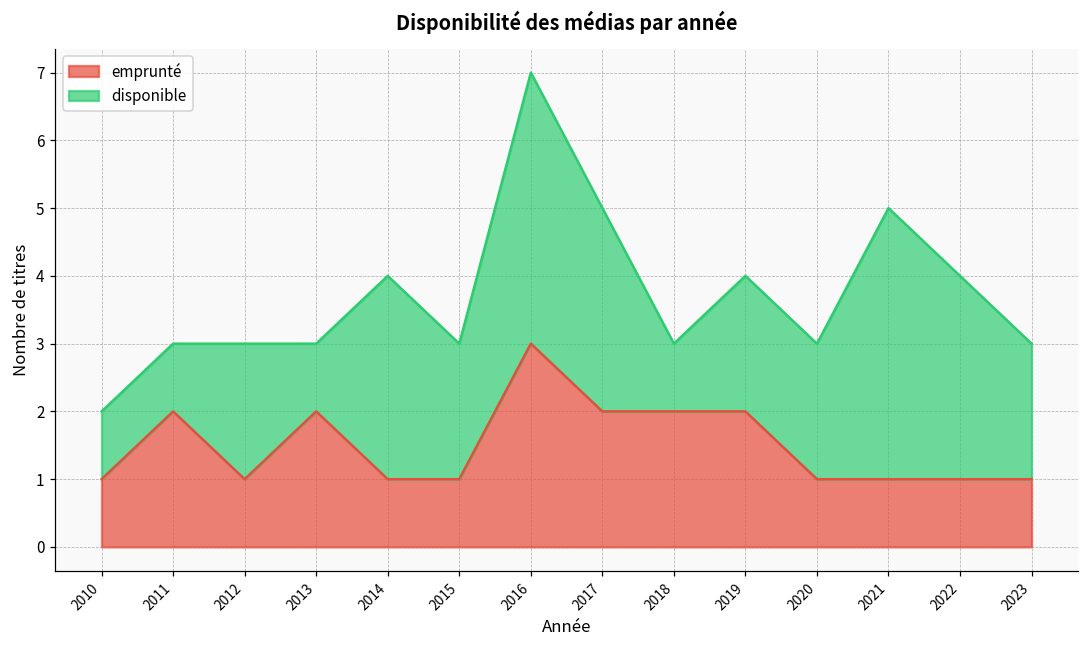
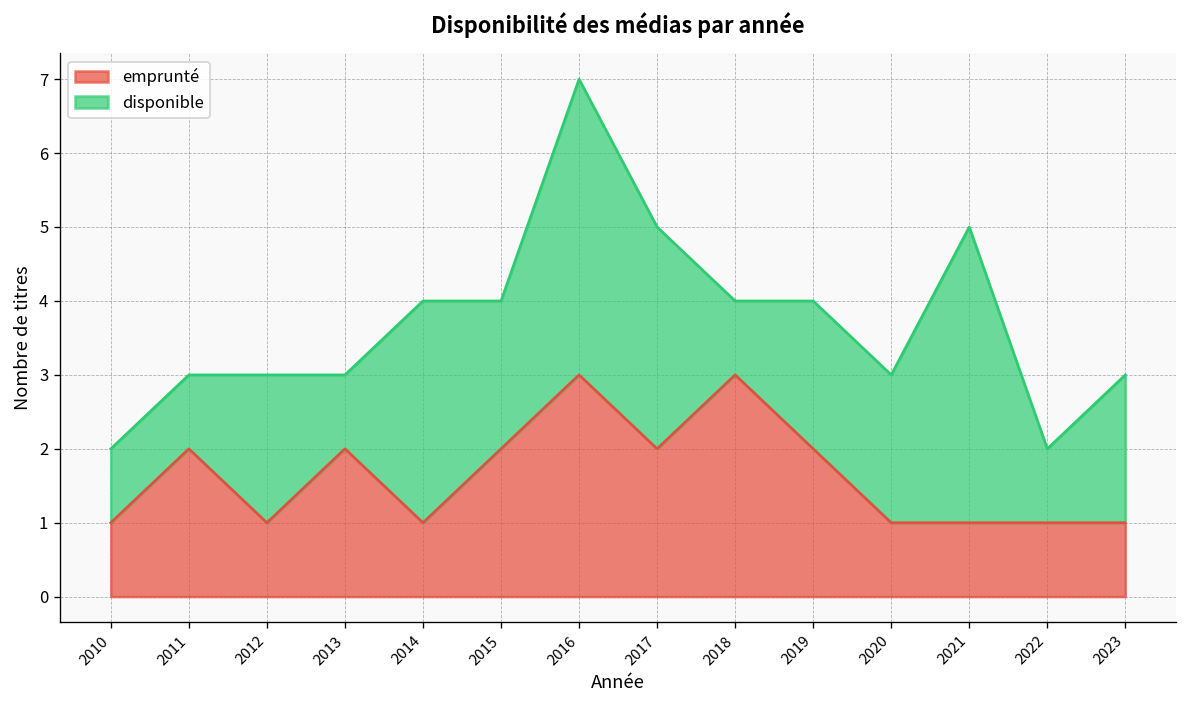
emprunté, 2015: 1 -> 2
emprunté, 2018: 2 -> 3
disponible, 2022: 3 -> 1
